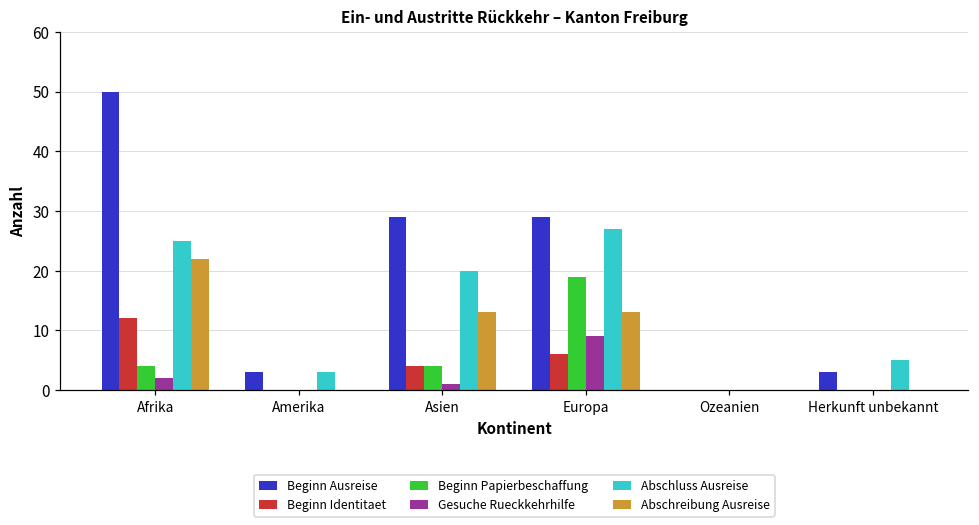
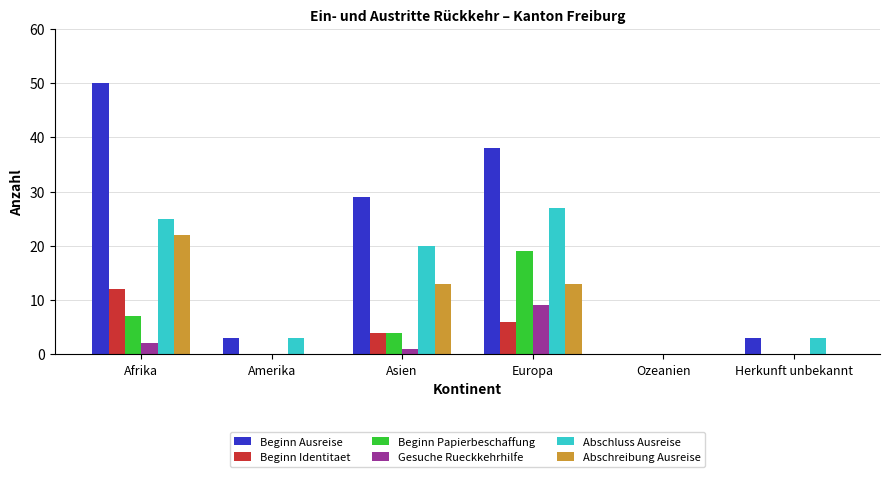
Beginn Papierbeschaffung, Afrika: 4 -> 7
Beginn Ausreise, Europa: 29 -> 38
Abschluss Ausreise, Herkunft unbekannt: 5 -> 3
